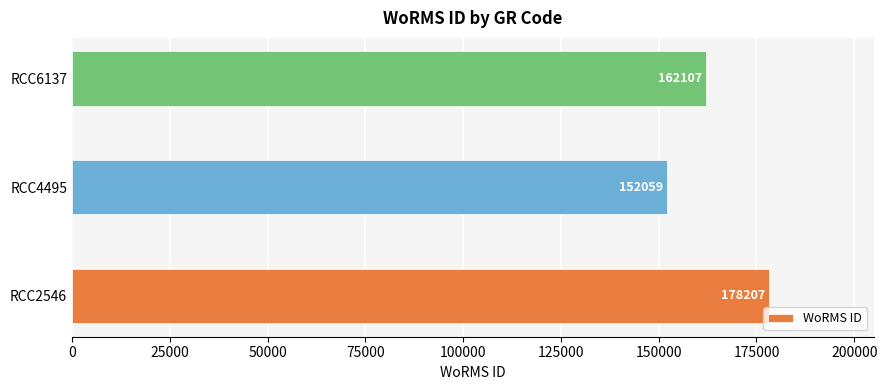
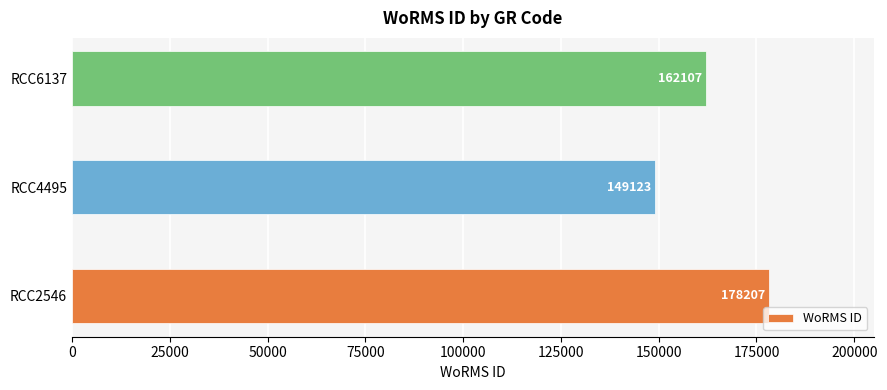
RCC4495: 152059 -> 149123
